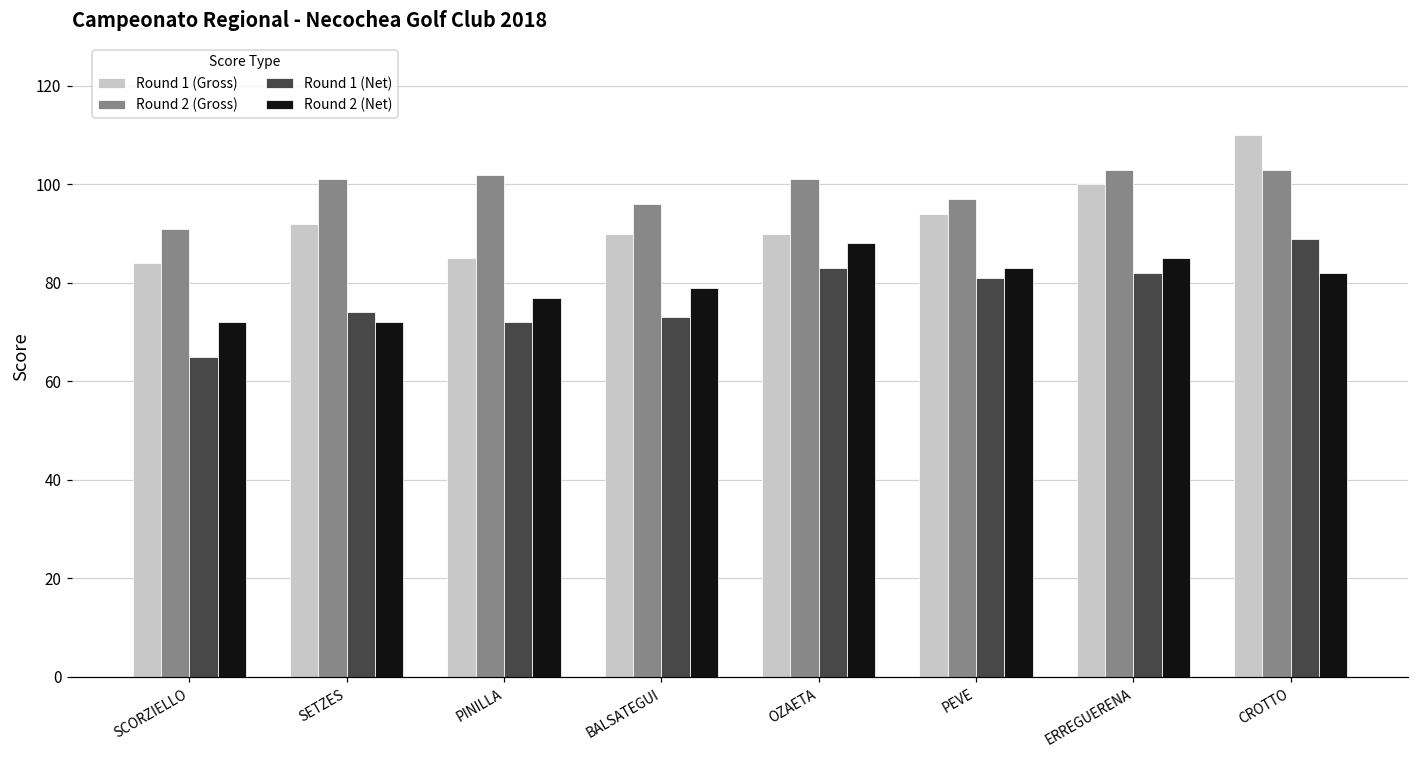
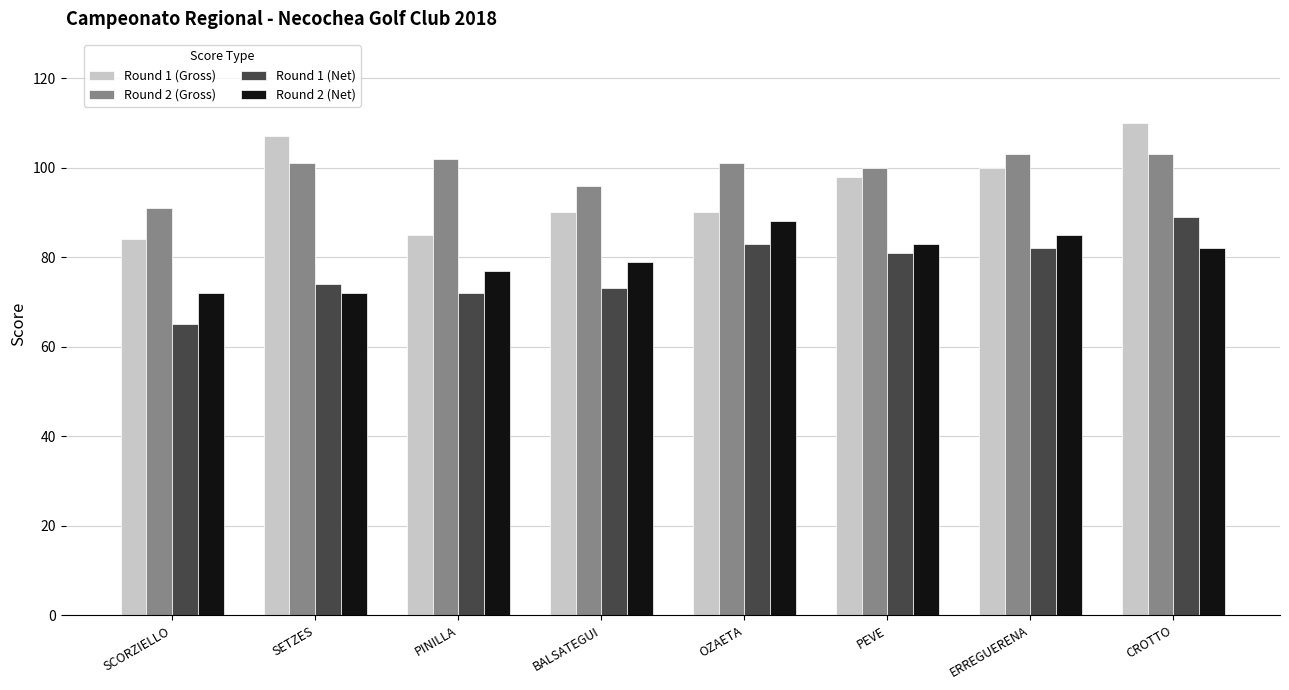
Round 1 (Gross), SETZES: 92 -> 107
Round 1 (Gross), PEVE: 94 -> 98
Round 2 (Gross), PEVE: 97 -> 100
